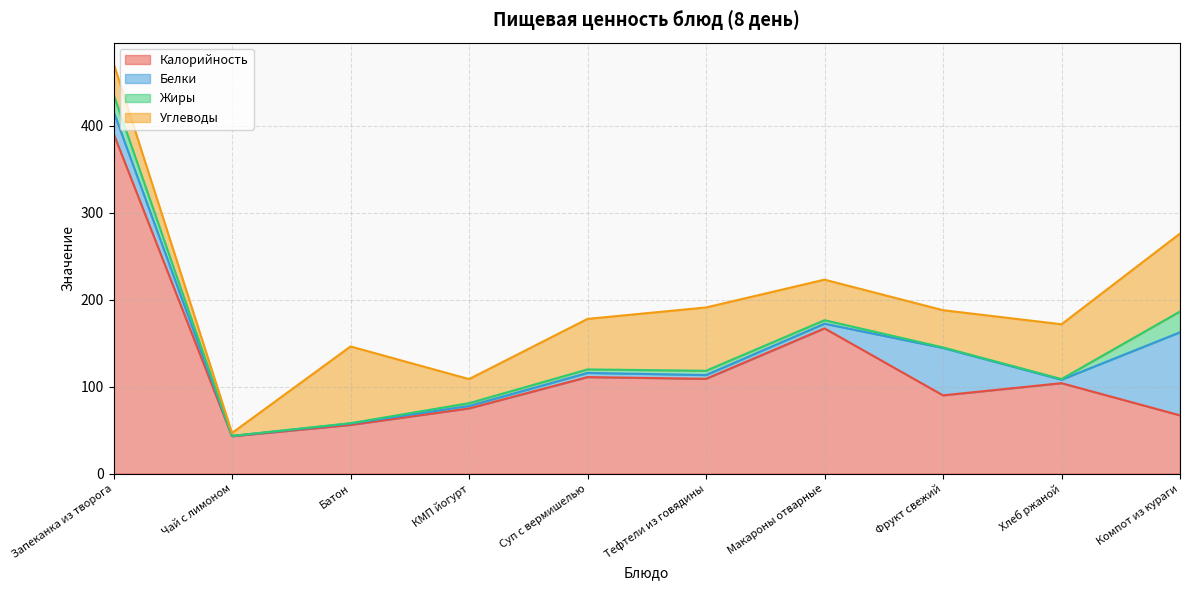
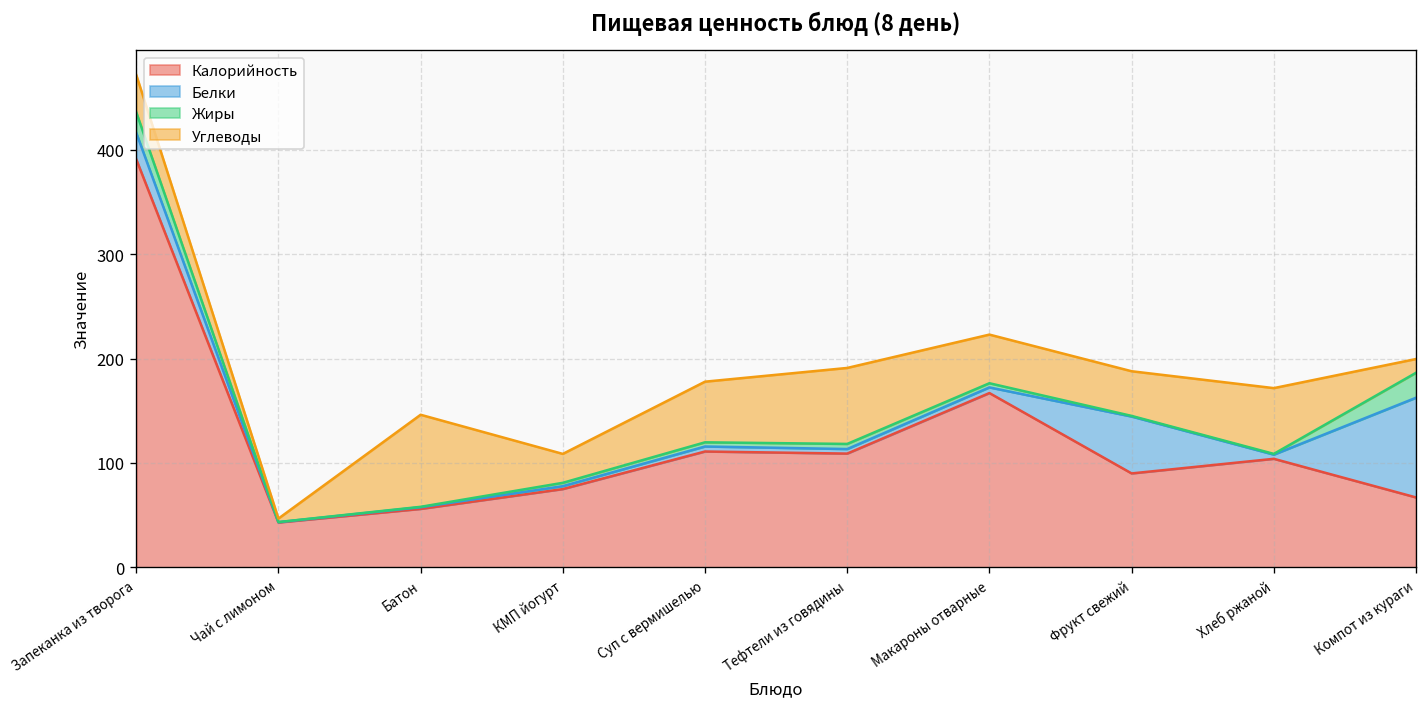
Углеводы, Компот из кураги: 90 -> 10
